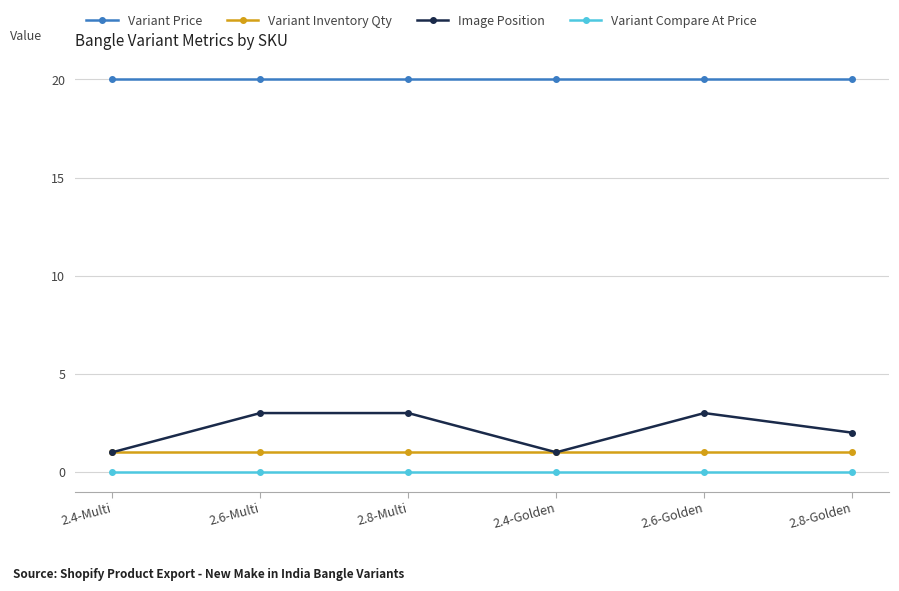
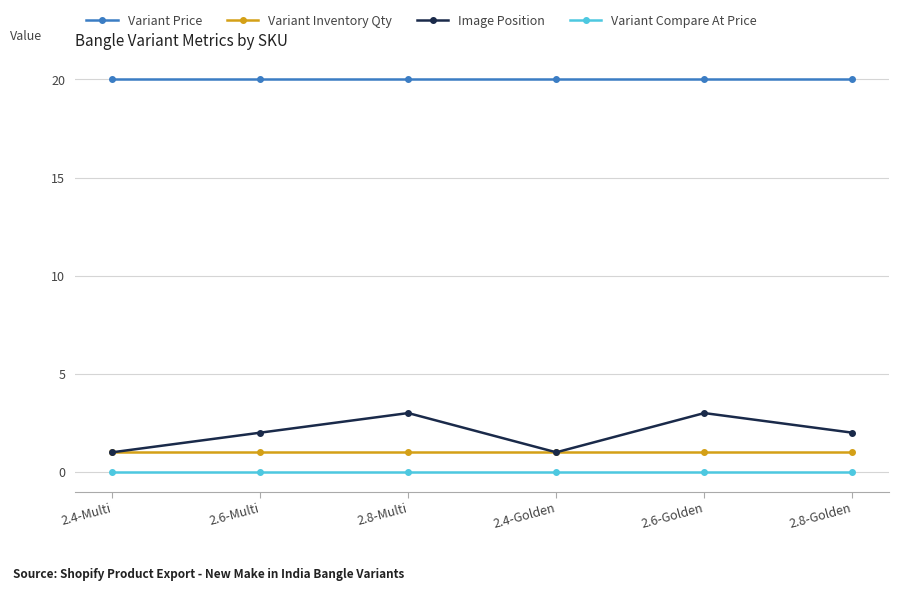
Image Position, 2.6-Multi: 3 -> 2
